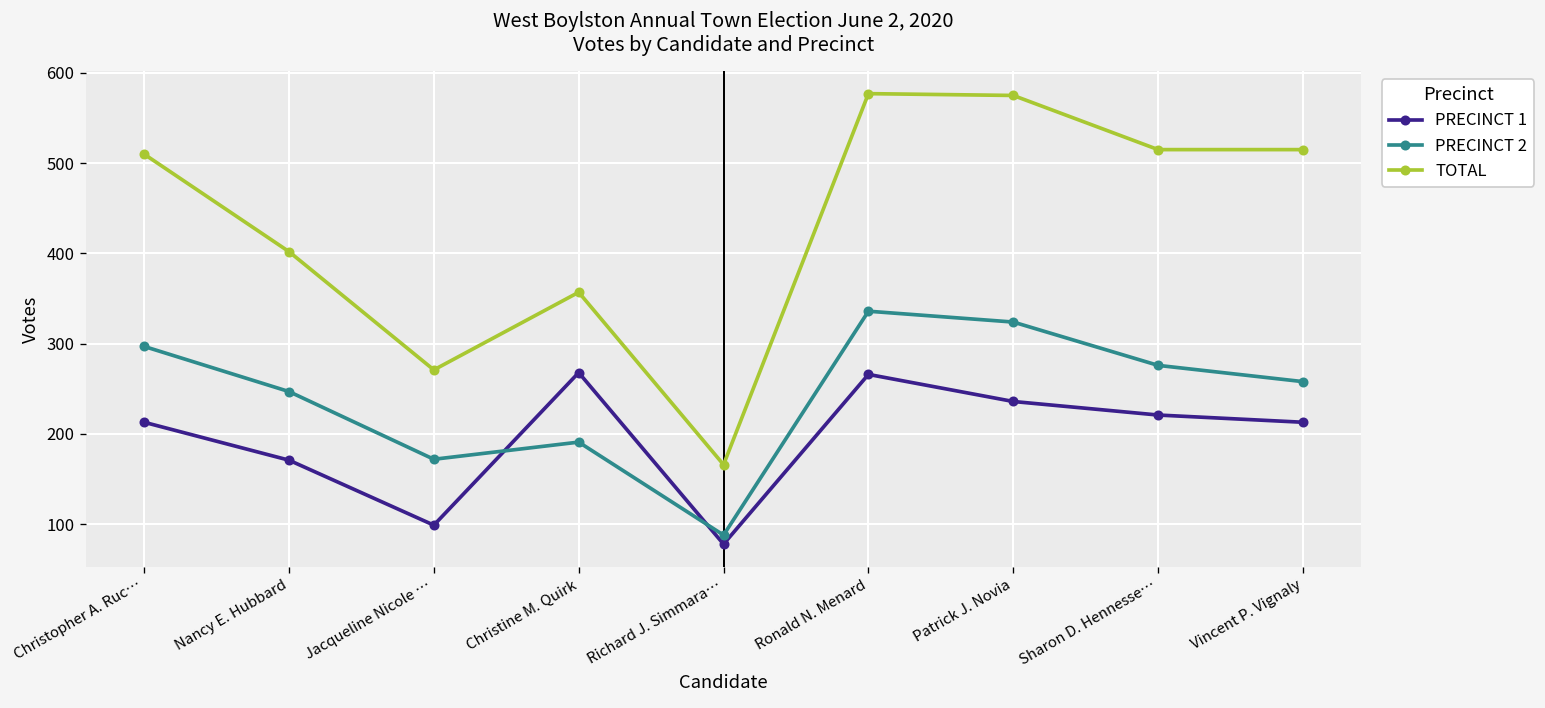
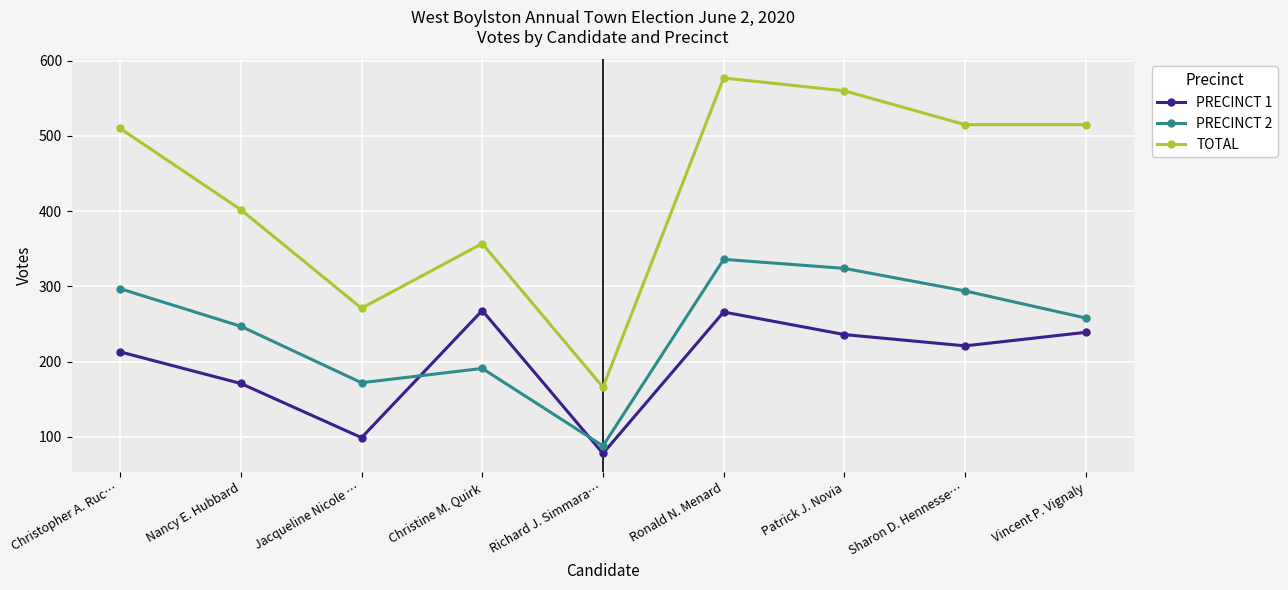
TOTAL, Patrick J. Novia: 580 -> 560
PRECINCT 2, Sharon D. Hennesse…: 280 -> 290
PRECINCT 1, Vincent P. Vignaly: 210 -> 240
